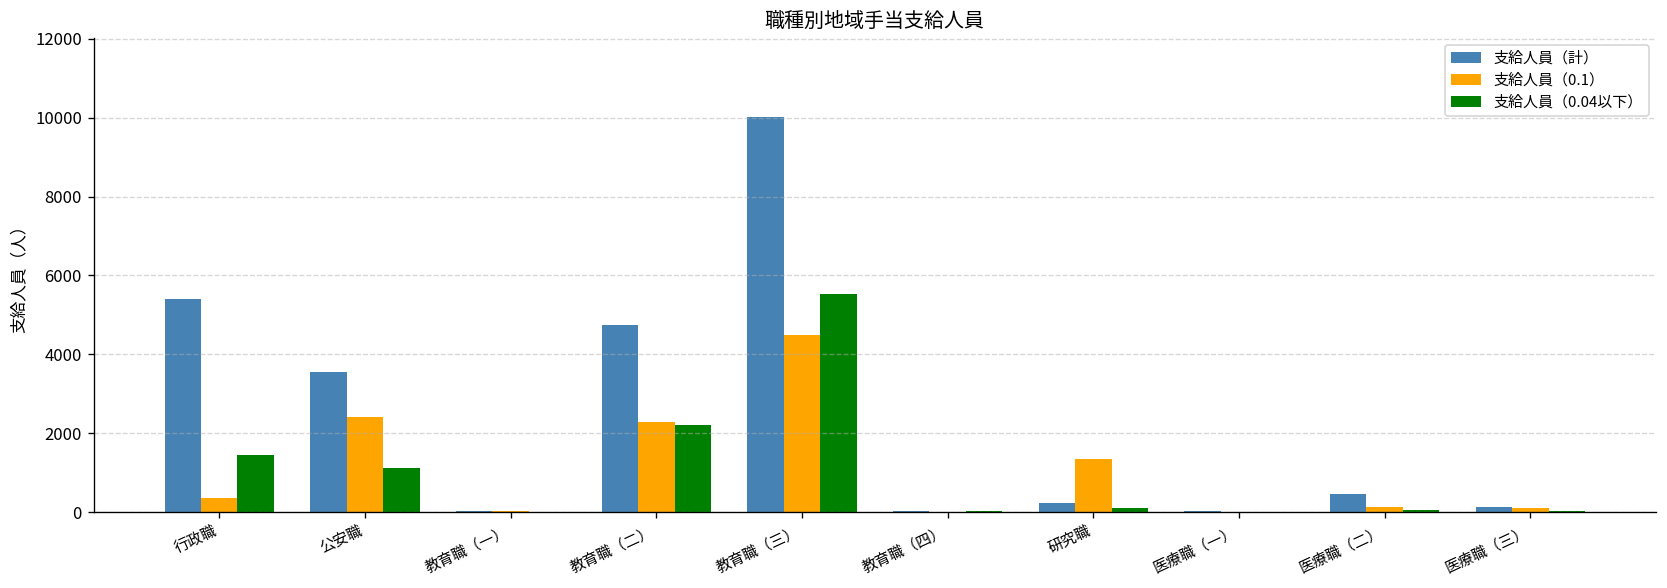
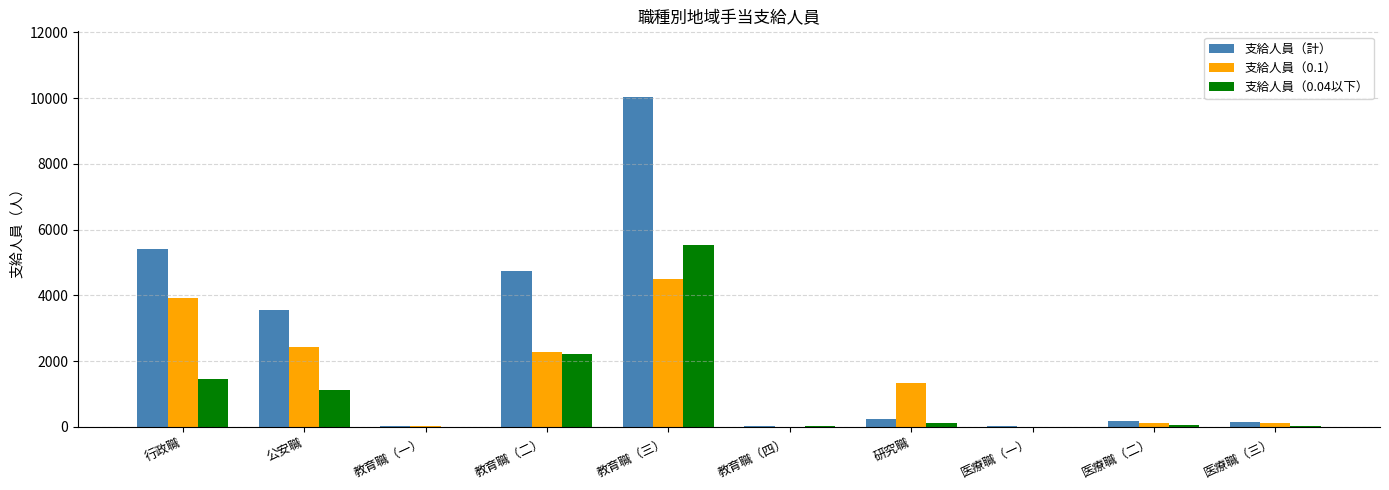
支給人員（0.1）, 行政職: 300 -> 3900
支給人員（計）, 医療職（二）: 500 -> 200
